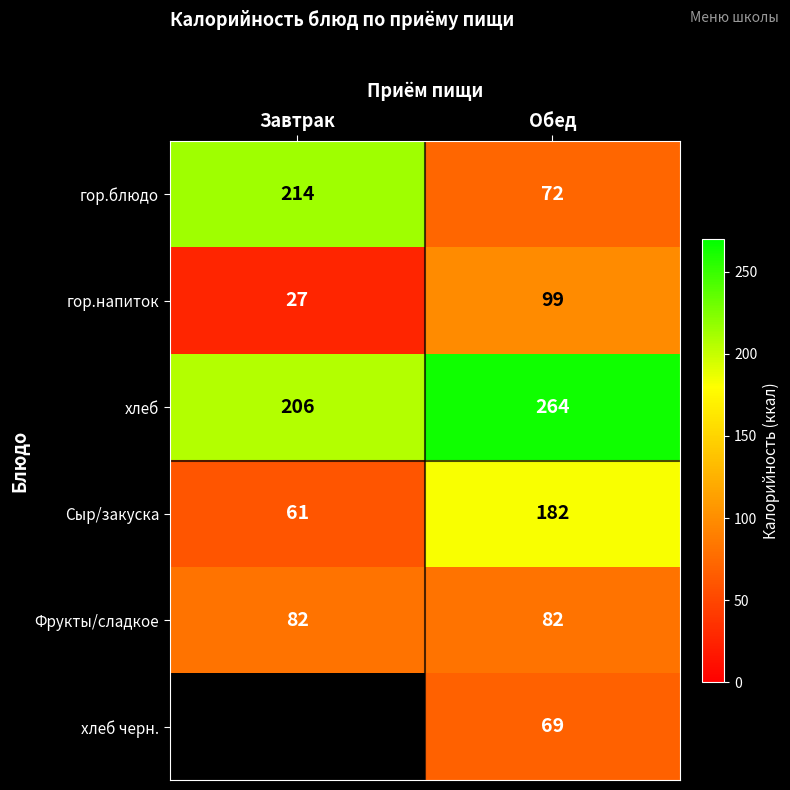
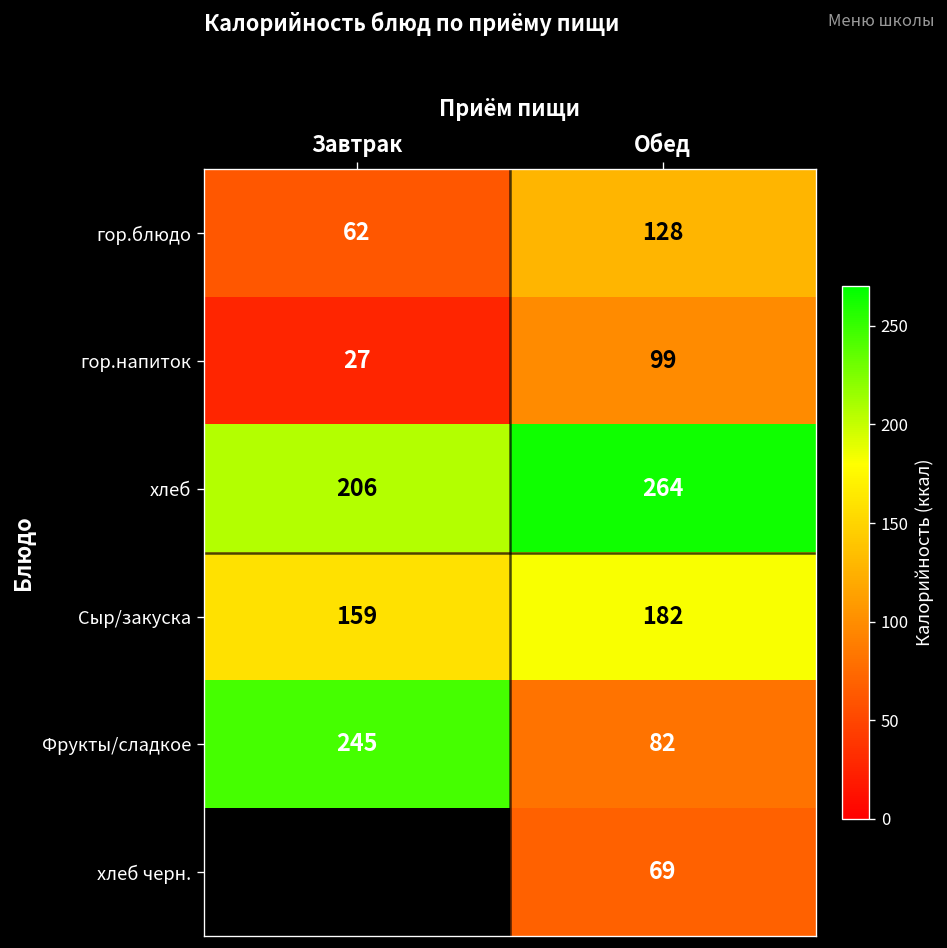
гор.блюдо, Завтрак: 214 -> 62
гор.блюдо, Обед: 72 -> 128
Сыр/закуска, Завтрак: 61 -> 159
Фрукты/сладкое, Завтрак: 82 -> 245
